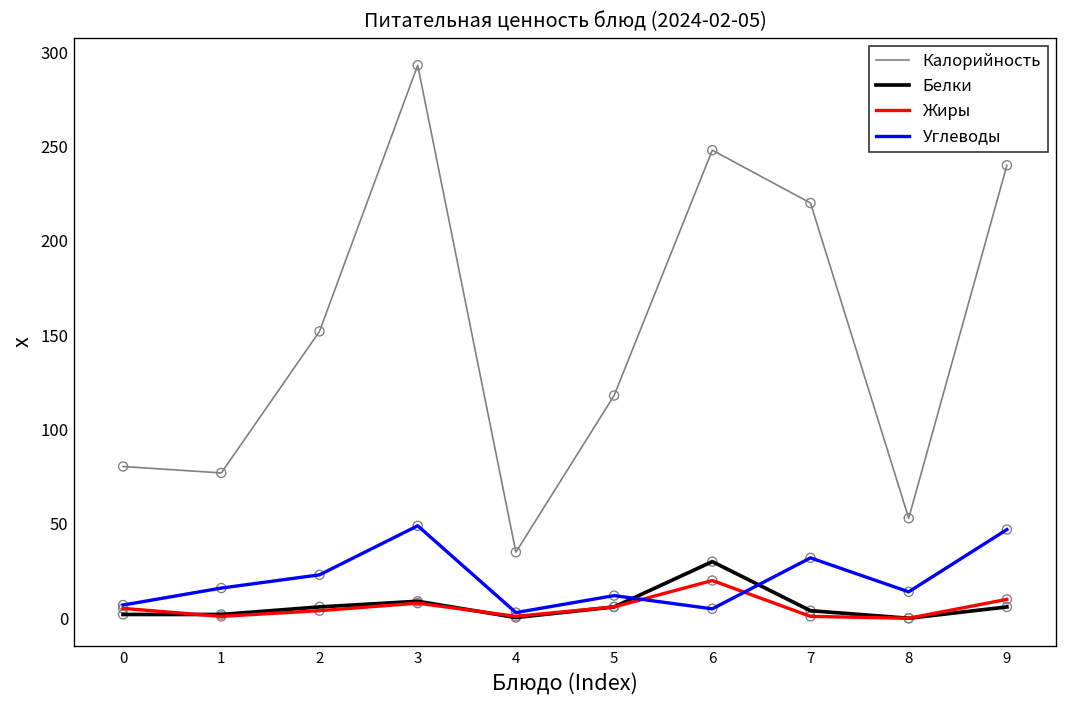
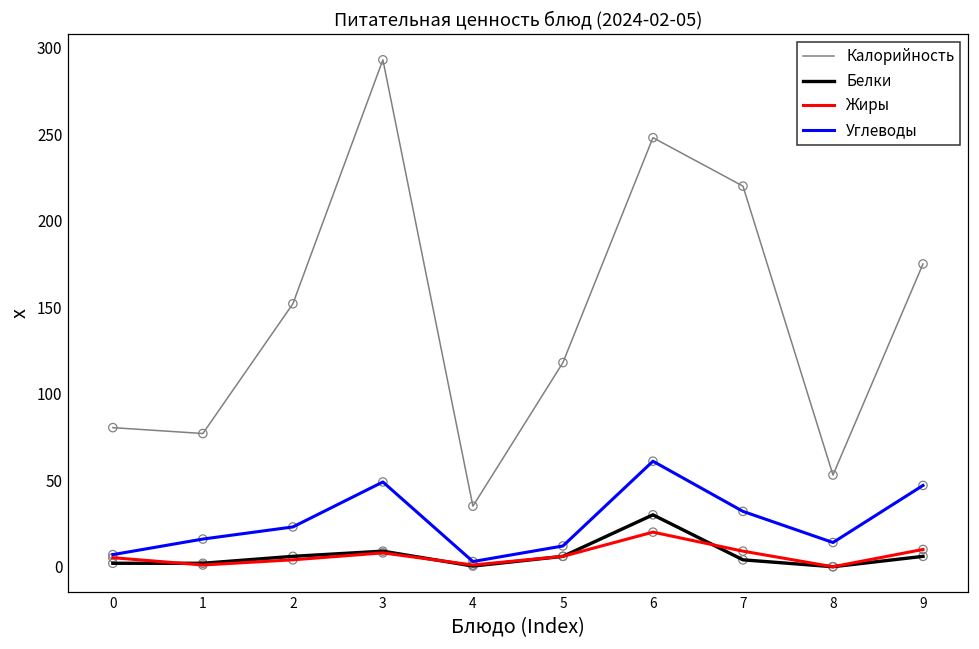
Углеводы, 6: 5 -> 61
Жиры, 7: 1 -> 9
Калорийность, 9: 240 -> 175
